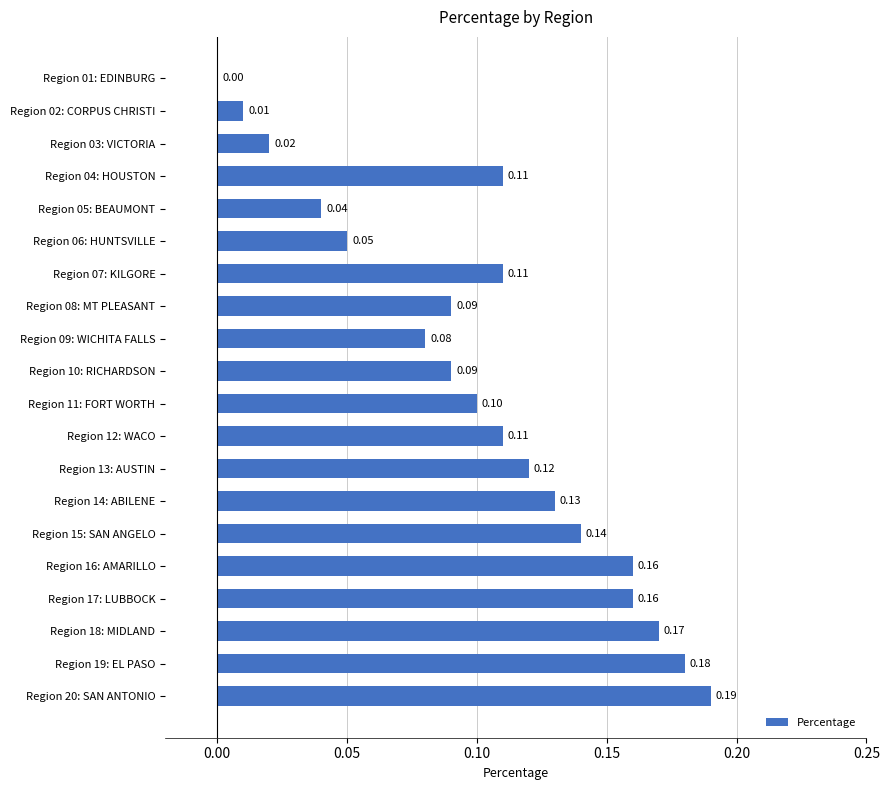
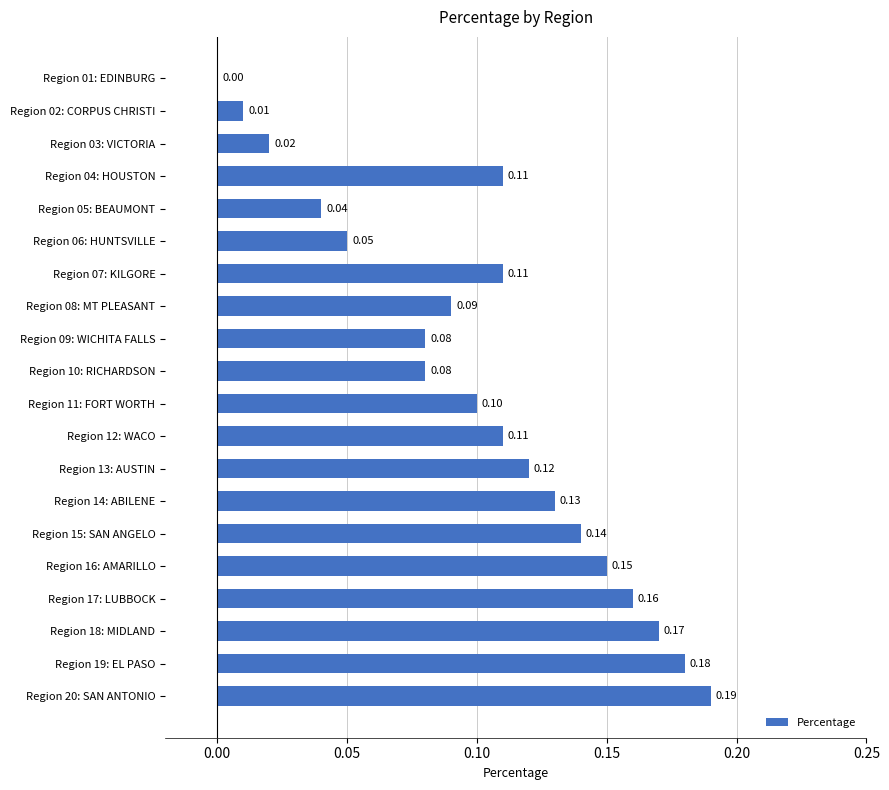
Region 10: RICHARDSON: 0.09 -> 0.08
Region 16: AMARILLO: 0.16 -> 0.15
